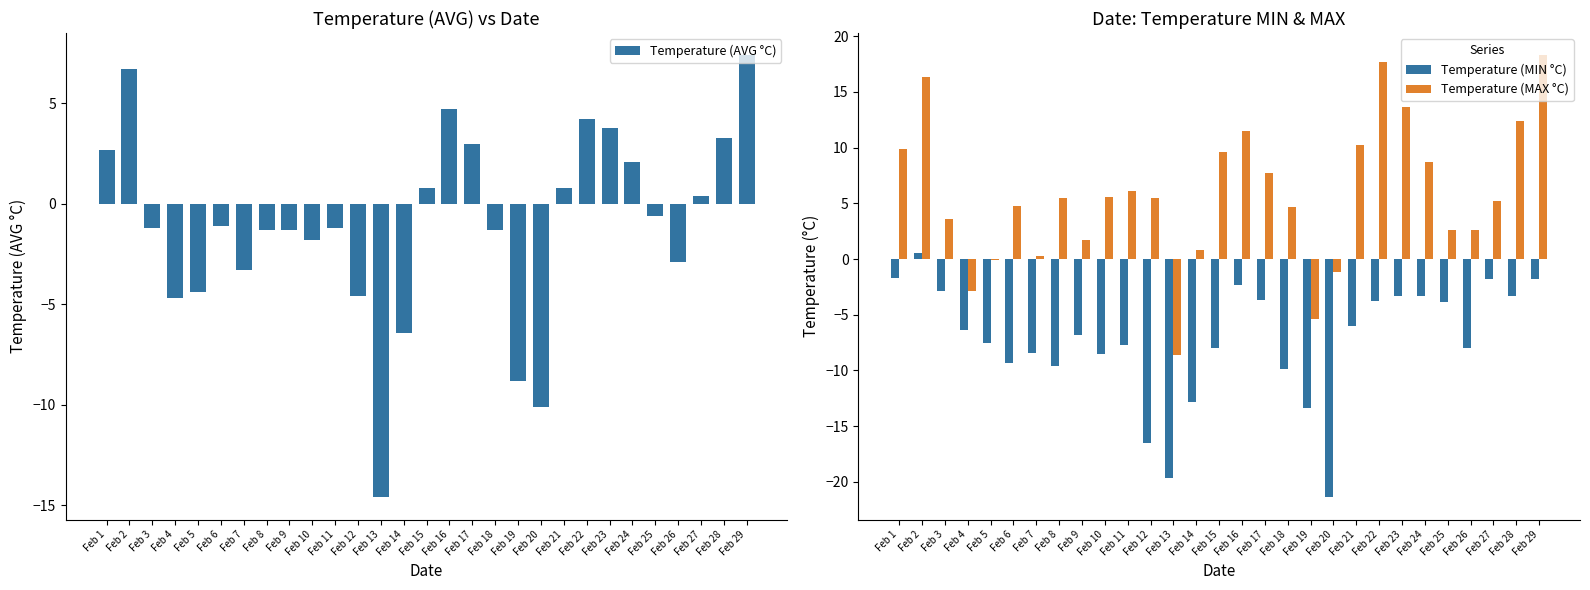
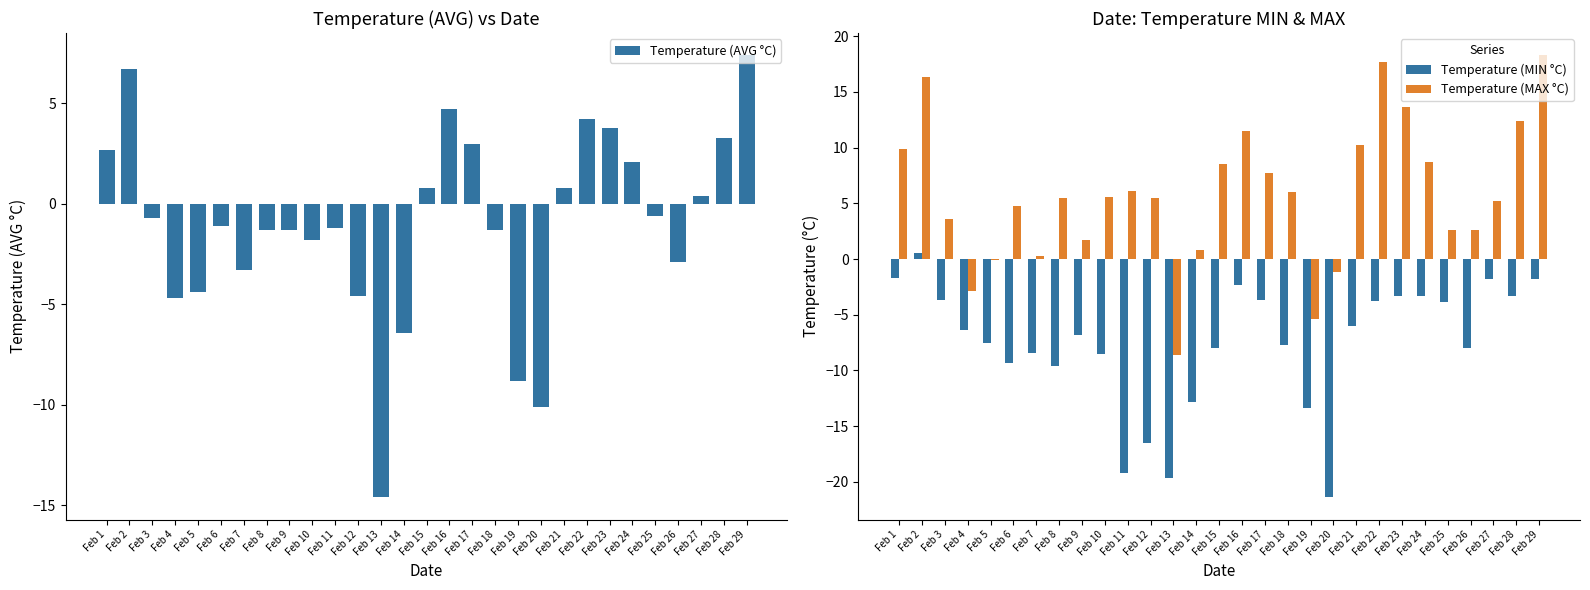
Temperature (AVG) vs Date, Feb 3: -1.2 -> -0.7
Date: Temperature MIN & MAX, Temperature (MIN °C), Feb 3: -2.9 -> -3.7
Date: Temperature MIN & MAX, Temperature (MIN °C), Feb 11: -7.7 -> -19.2
Date: Temperature MIN & MAX, Temperature (MAX °C), Feb 15: 9.6 -> 8.5
Date: Temperature MIN & MAX, Temperature (MIN °C), Feb 18: -9.9 -> -7.7
Date: Temperature MIN & MAX, Temperature (MAX °C), Feb 18: 4.7 -> 6.0
